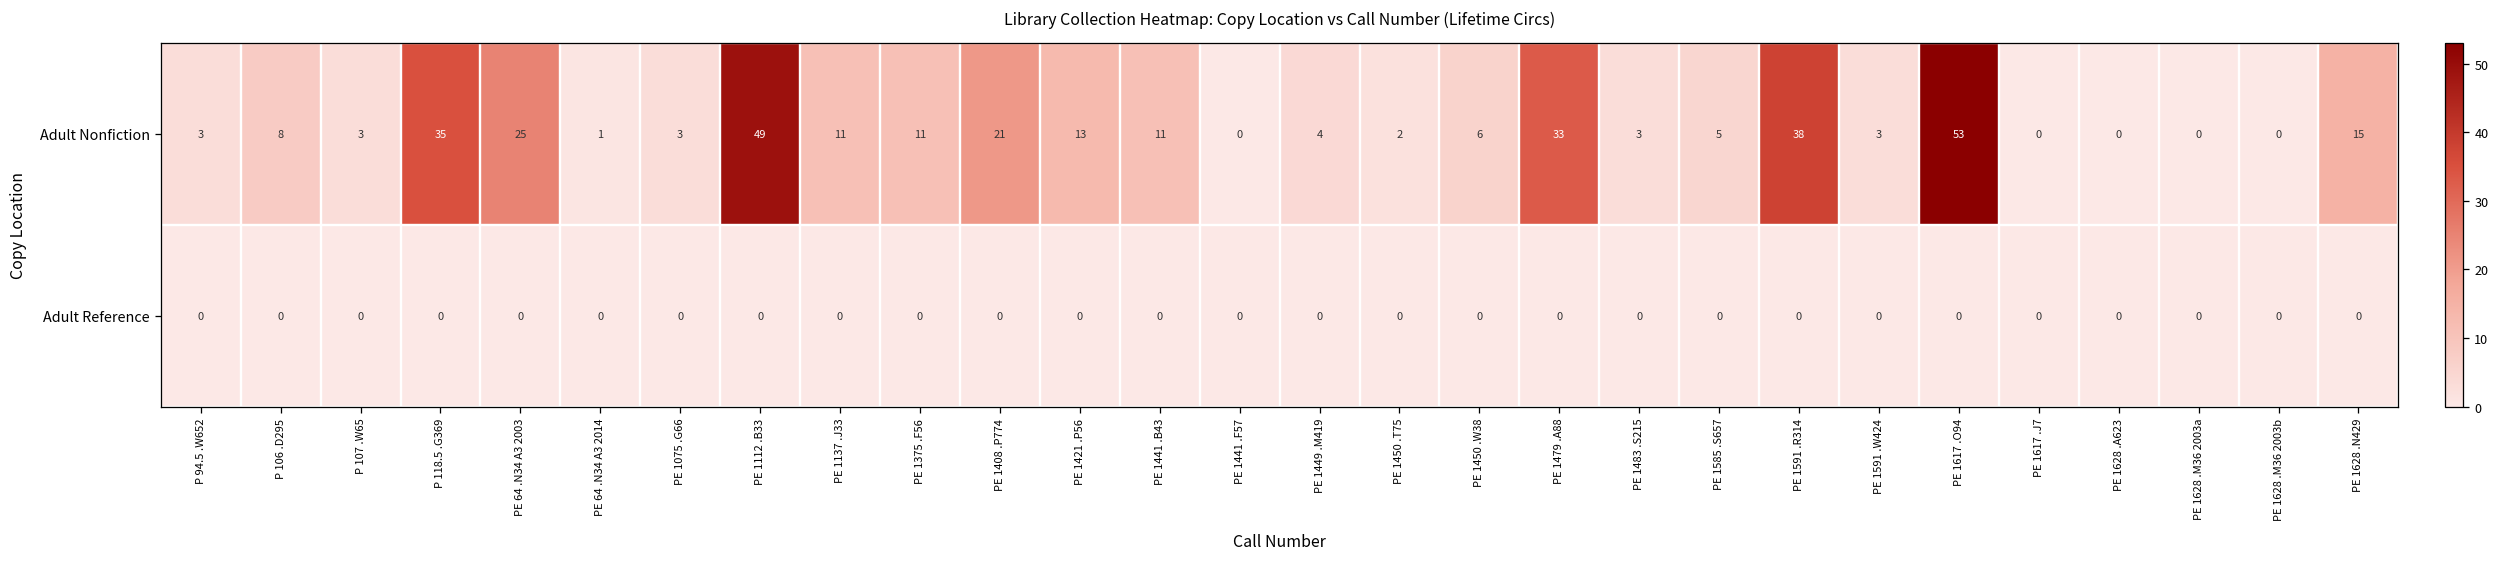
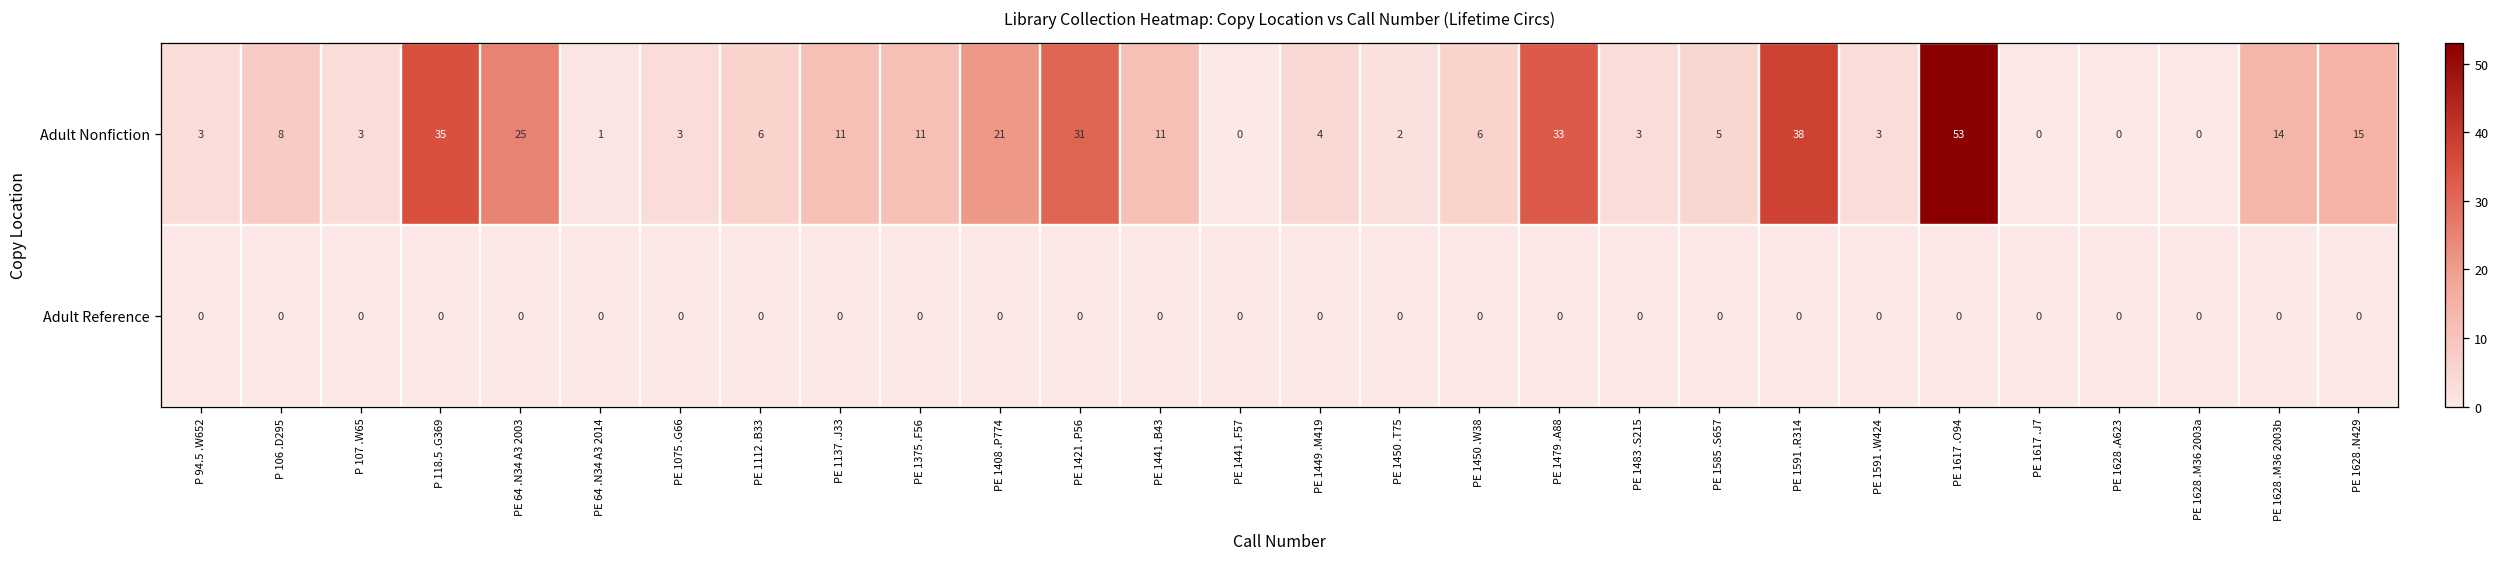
Adult Nonfiction, PE 1112 .B33: 49 -> 6
Adult Nonfiction, PE 1421 .P56: 13 -> 31
Adult Nonfiction, PE 1628 .M36 2003b: 0 -> 14
